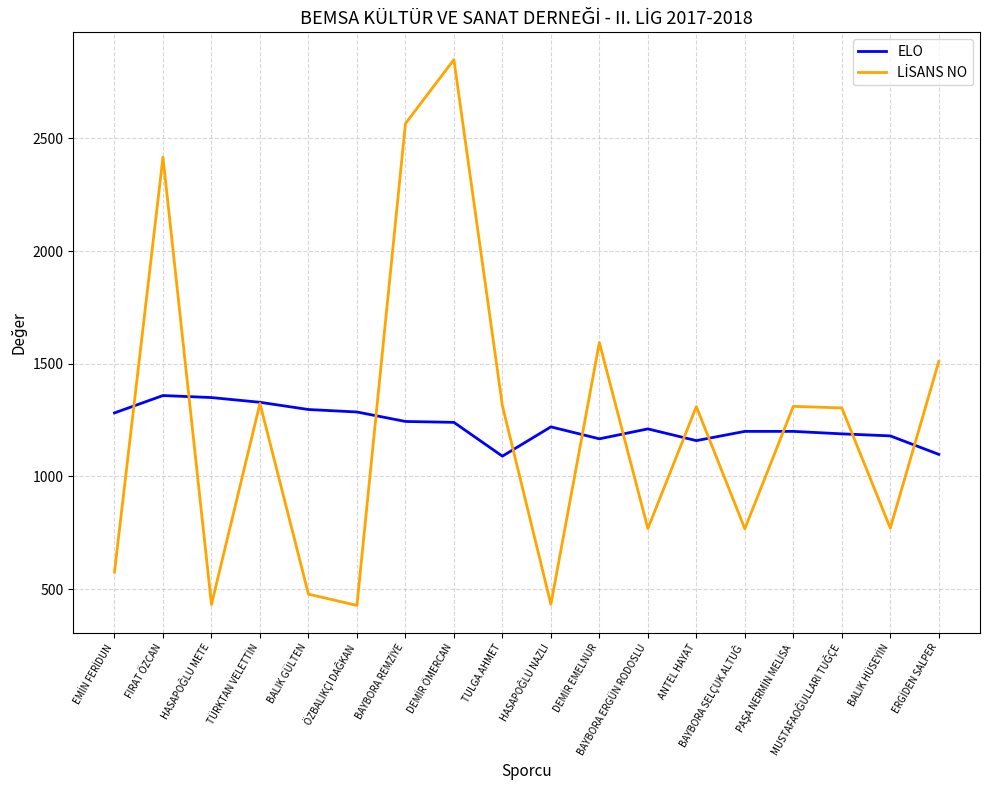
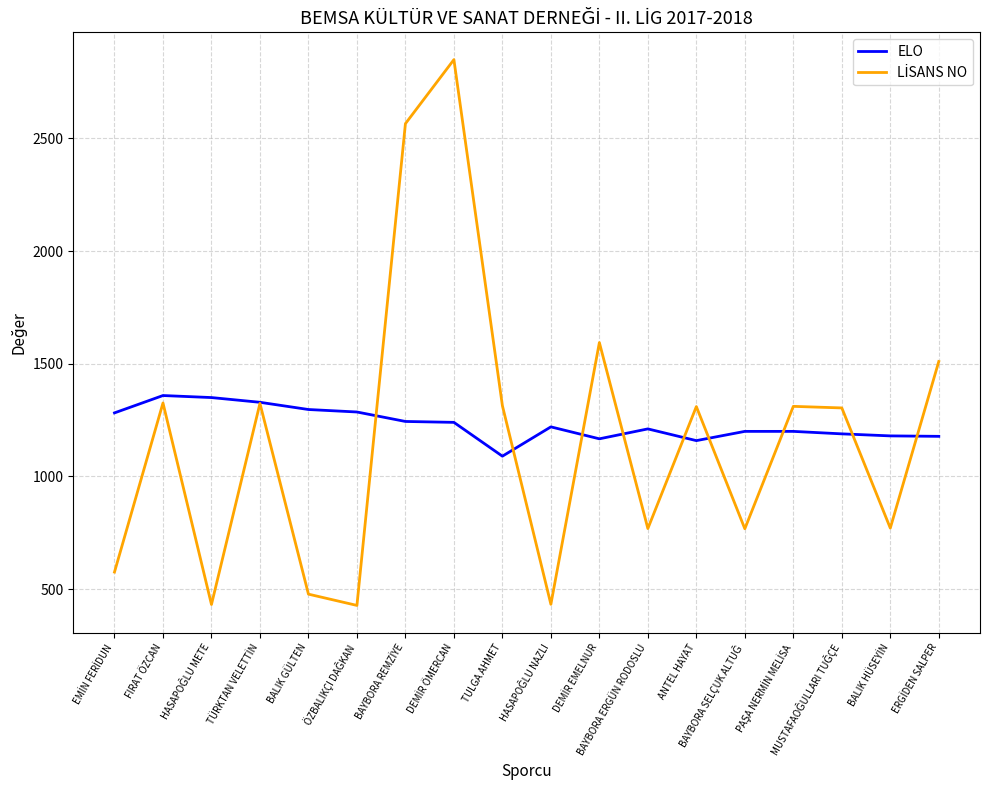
LİSANS NO, FIRAT ÖZCAN: 2420 -> 1330
ELO, ERGİDEN SALPER: 1100 -> 1180
